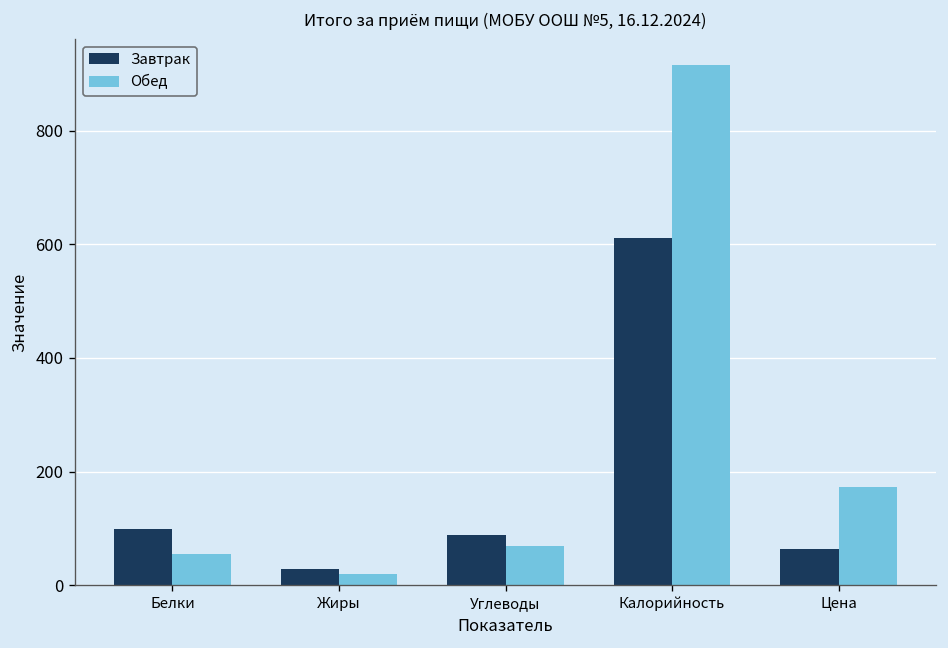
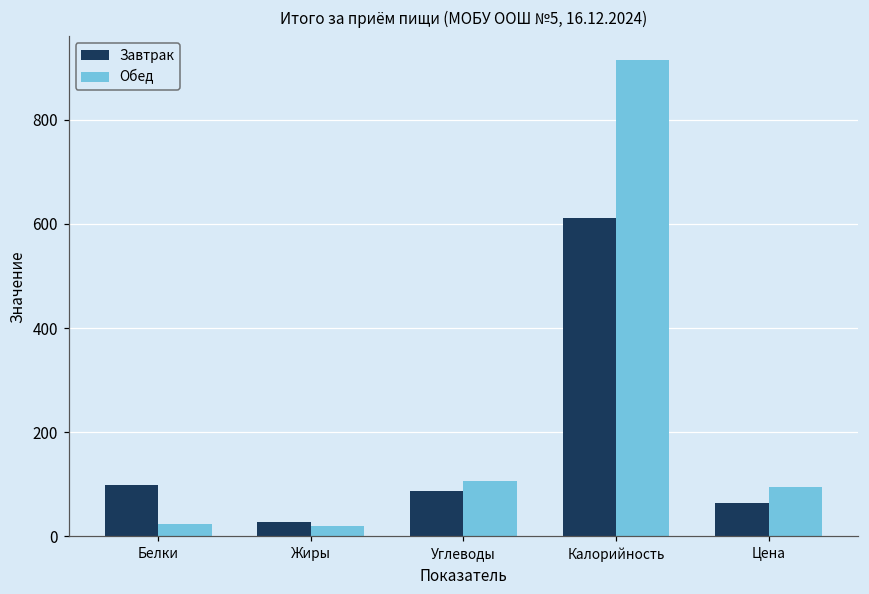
Обед, Белки: 50 -> 20
Обед, Углеводы: 70 -> 110
Обед, Цена: 170 -> 90
